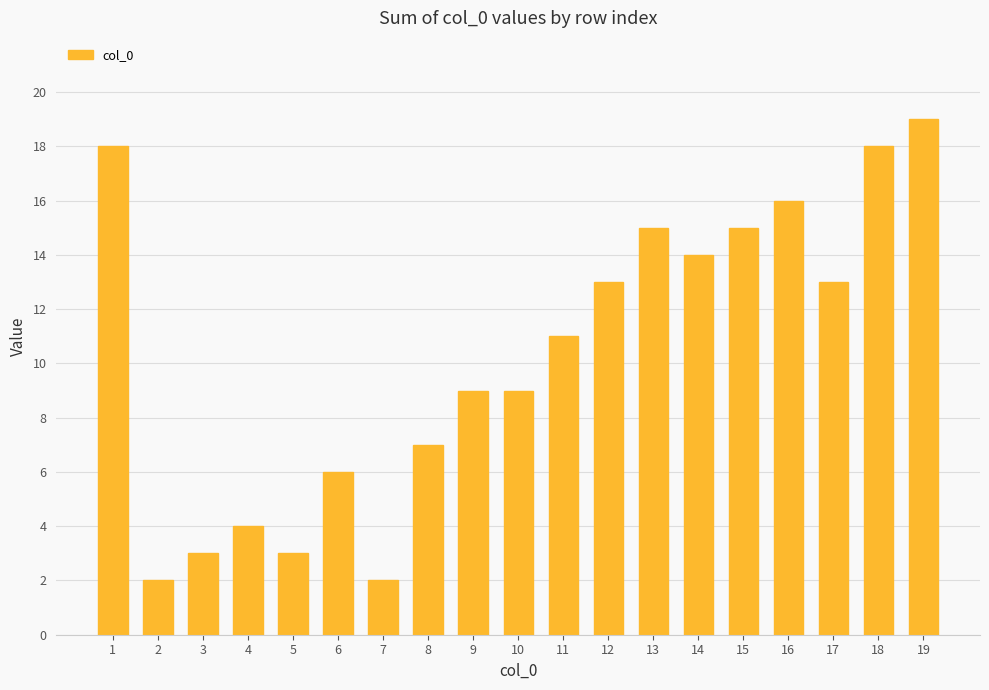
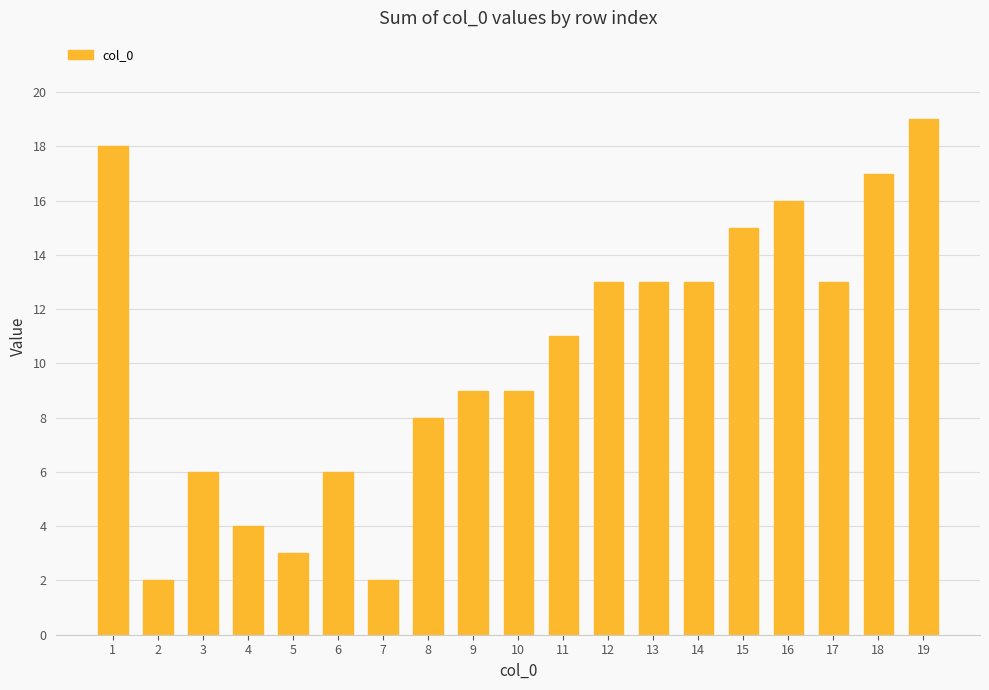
3: 3 -> 6
8: 7 -> 8
13: 15 -> 13
14: 14 -> 13
18: 18 -> 17
